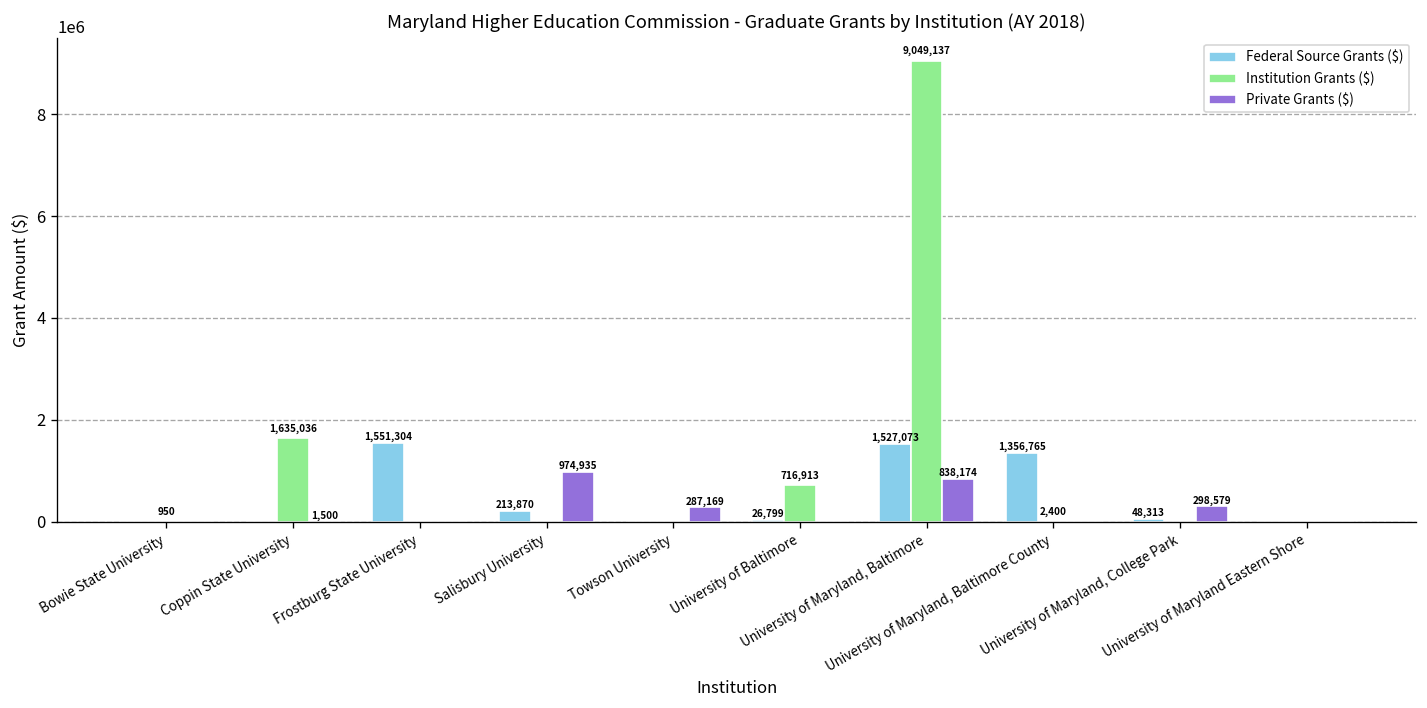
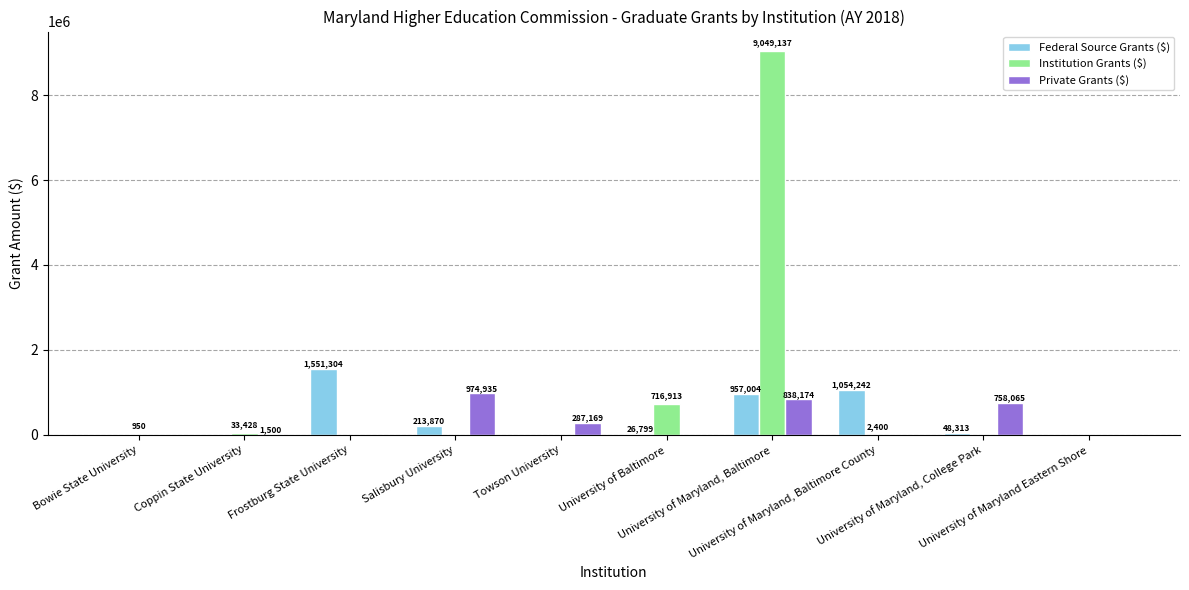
Institution Grants ($), Coppin State University: 1,635,036 -> 33,428
Federal Source Grants ($), University of Maryland, Baltimore: 1,527,073 -> 957,004
Federal Source Grants ($), University of Maryland, Baltimore County: 1,356,765 -> 1,054,242
Private Grants ($), University of Maryland, College Park: 298,579 -> 758,065
